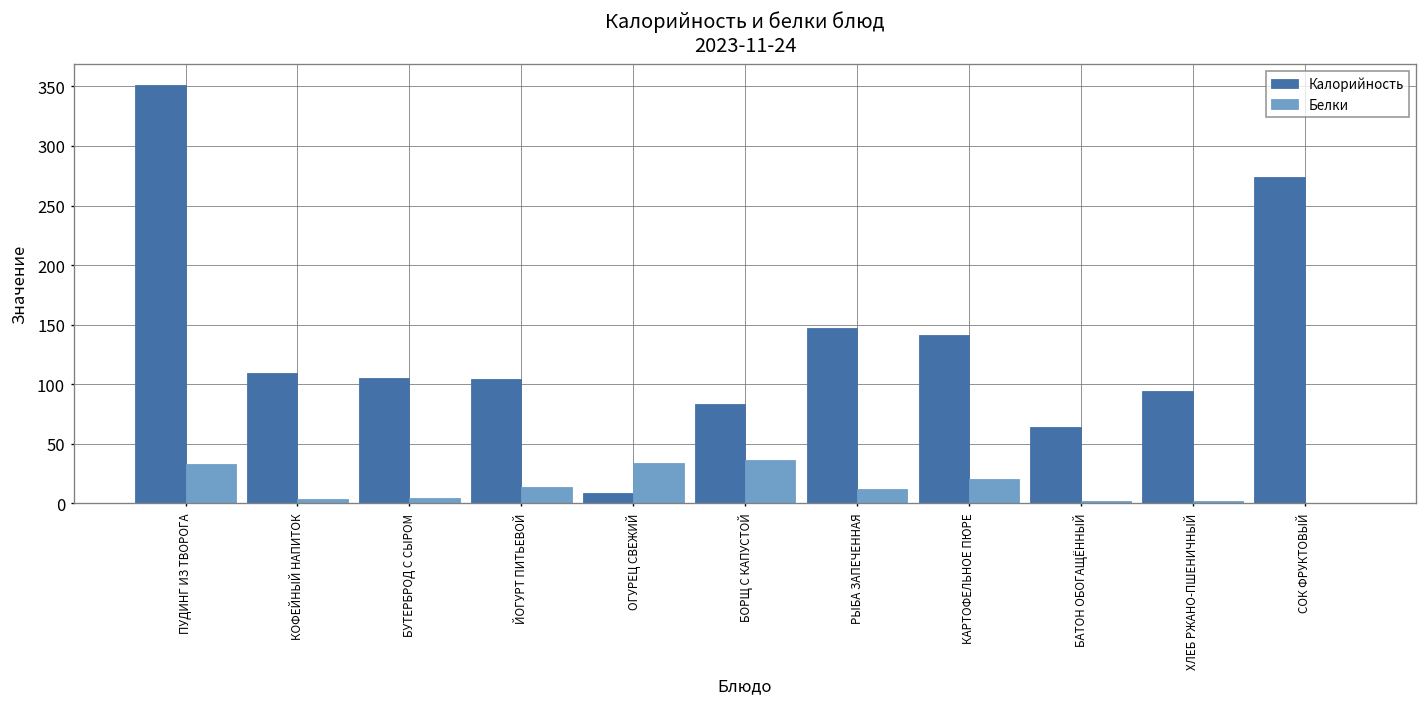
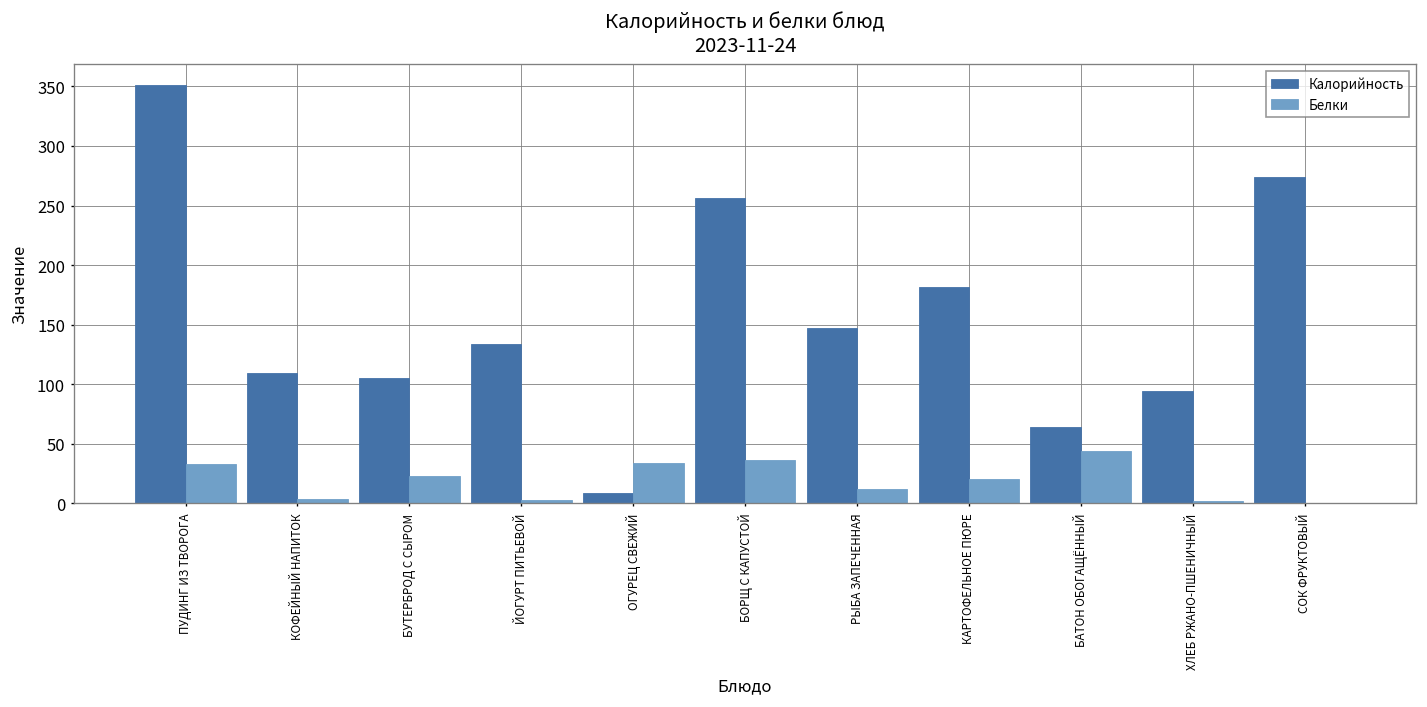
Белки, БУТЕРБРОД С СЫРОМ: 0 -> 20
Калорийность, ЙОГУРТ ПИТЬЕВОЙ: 100 -> 130
Белки, ЙОГУРТ ПИТЬЕВОЙ: 10 -> 0
Калорийность, БОРЩ С КАПУСТОЙ: 80 -> 260
Калорийность, КАРТОФЕЛЬНОЕ ПЮРЕ: 140 -> 180
Белки, БАТОН ОБОГАЩЁННЫЙ: 0 -> 40
